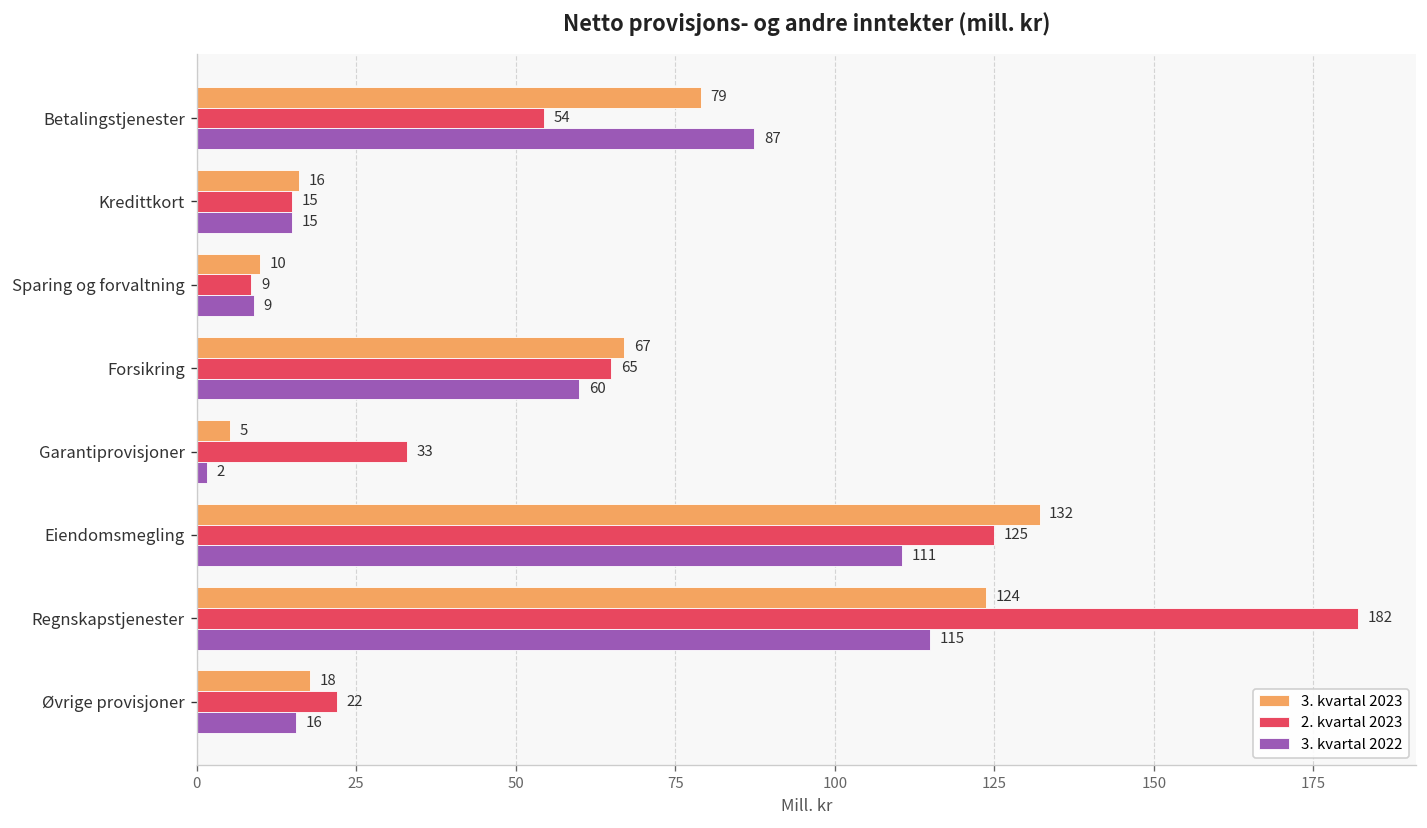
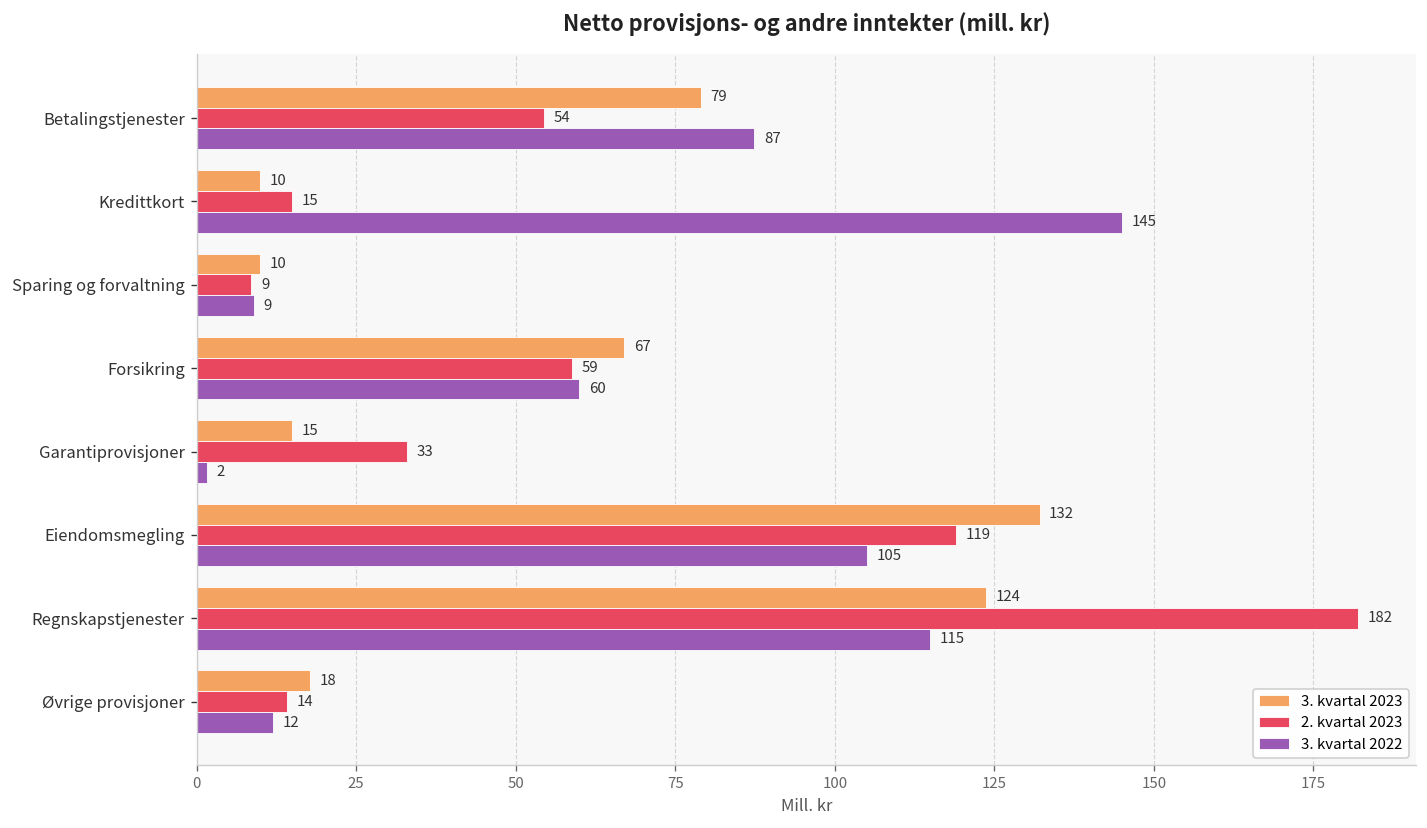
3. kvartal 2023, Kredittkort: 16 -> 10
3. kvartal 2022, Kredittkort: 15 -> 145
2. kvartal 2023, Forsikring: 65 -> 59
3. kvartal 2023, Garantiprovisjoner: 5 -> 15
2. kvartal 2023, Eiendomsmegling: 125 -> 119
3. kvartal 2022, Eiendomsmegling: 111 -> 105
2. kvartal 2023, Øvrige provisjoner: 22 -> 14
3. kvartal 2022, Øvrige provisjoner: 16 -> 12
